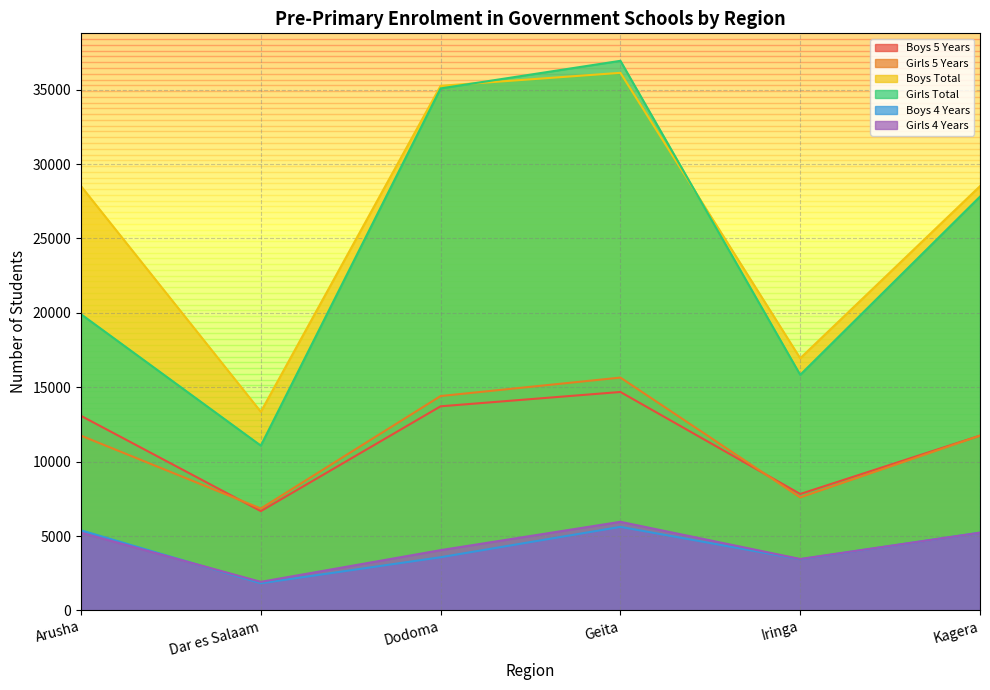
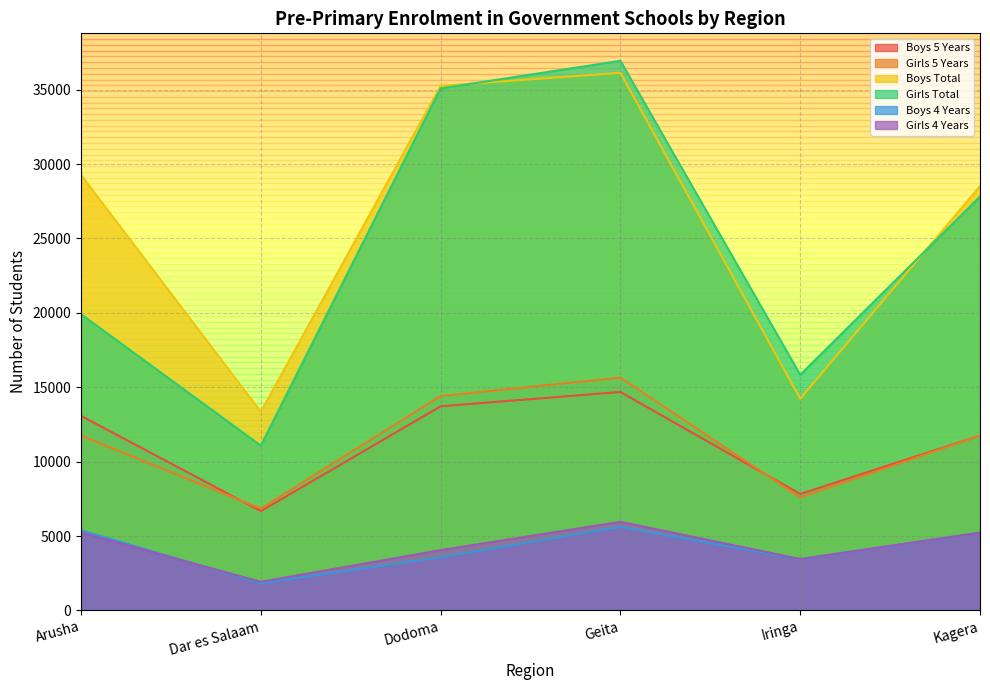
Boys Total, Arusha: 28500 -> 29300
Boys Total, Iringa: 16900 -> 14200
